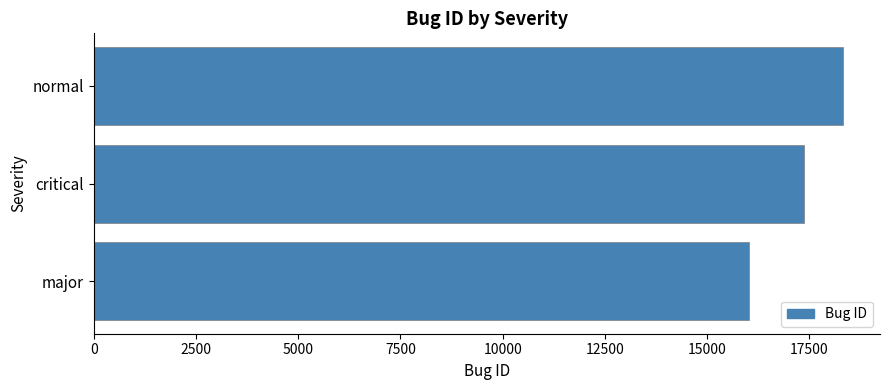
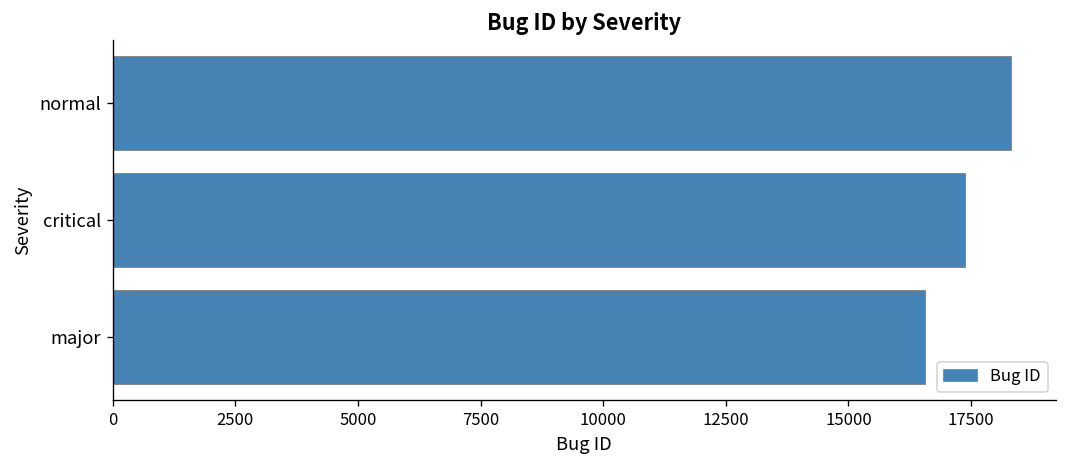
major: 16000 -> 16600
